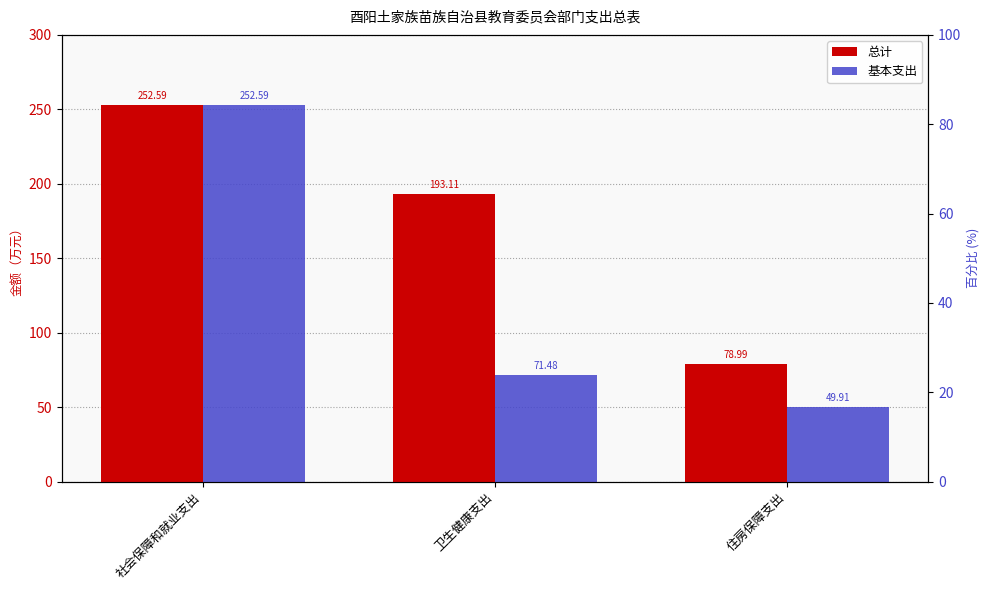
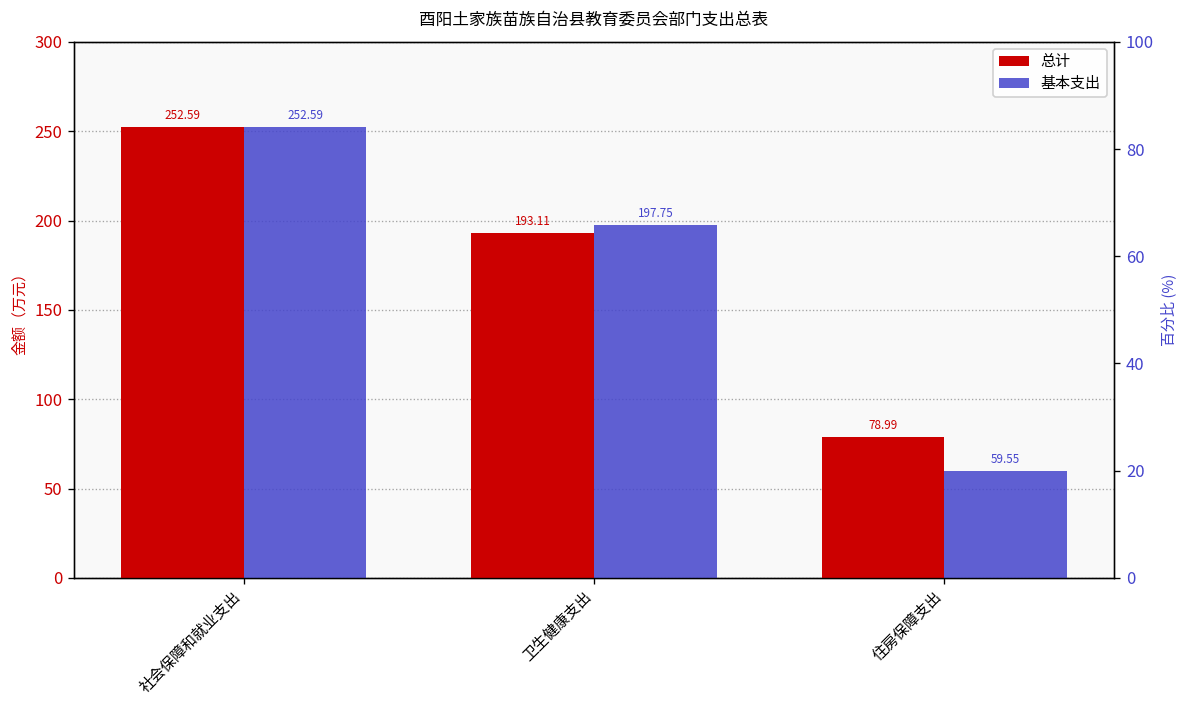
基本支出, 卫生健康支出: 71.48 -> 197.75
基本支出, 住房保障支出: 49.91 -> 59.55
